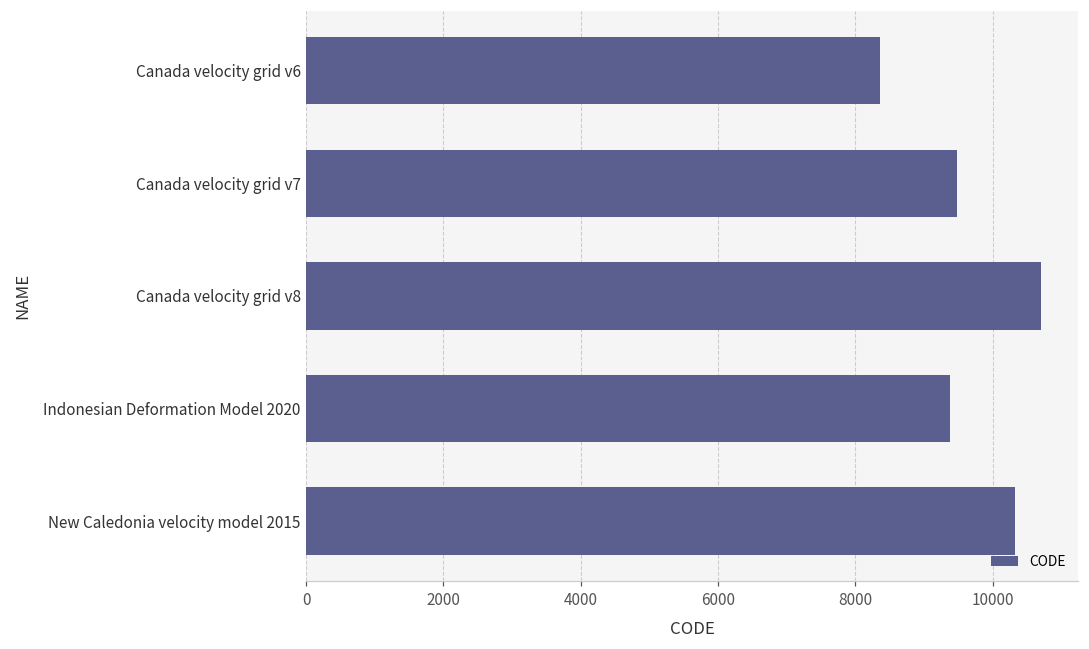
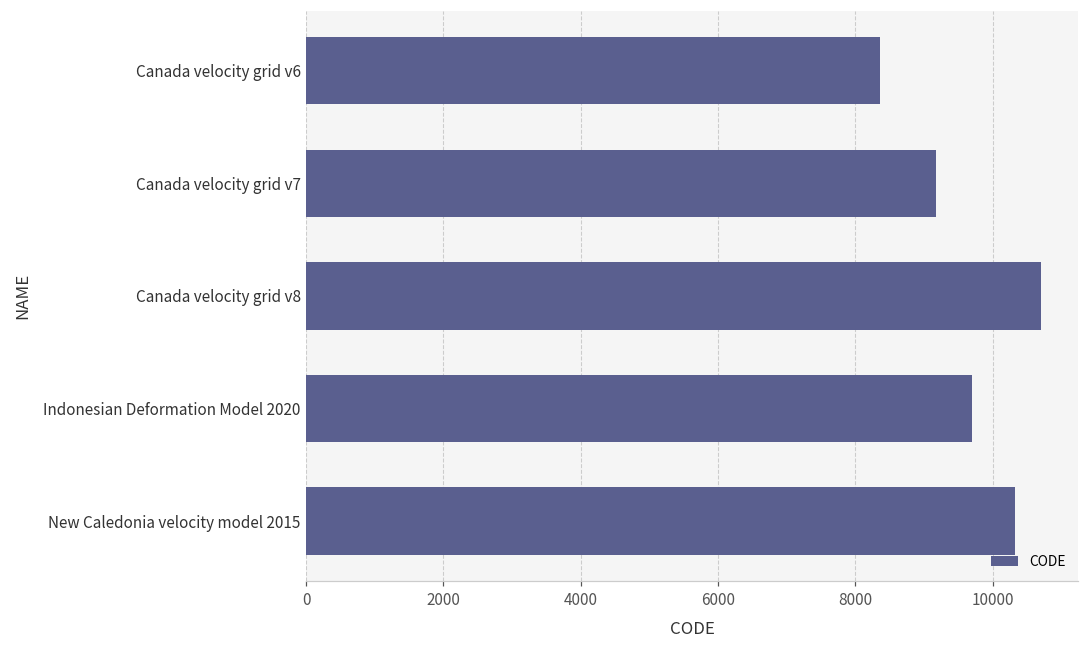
Canada velocity grid v7: 9500 -> 9200
Indonesian Deformation Model 2020: 9400 -> 9700
